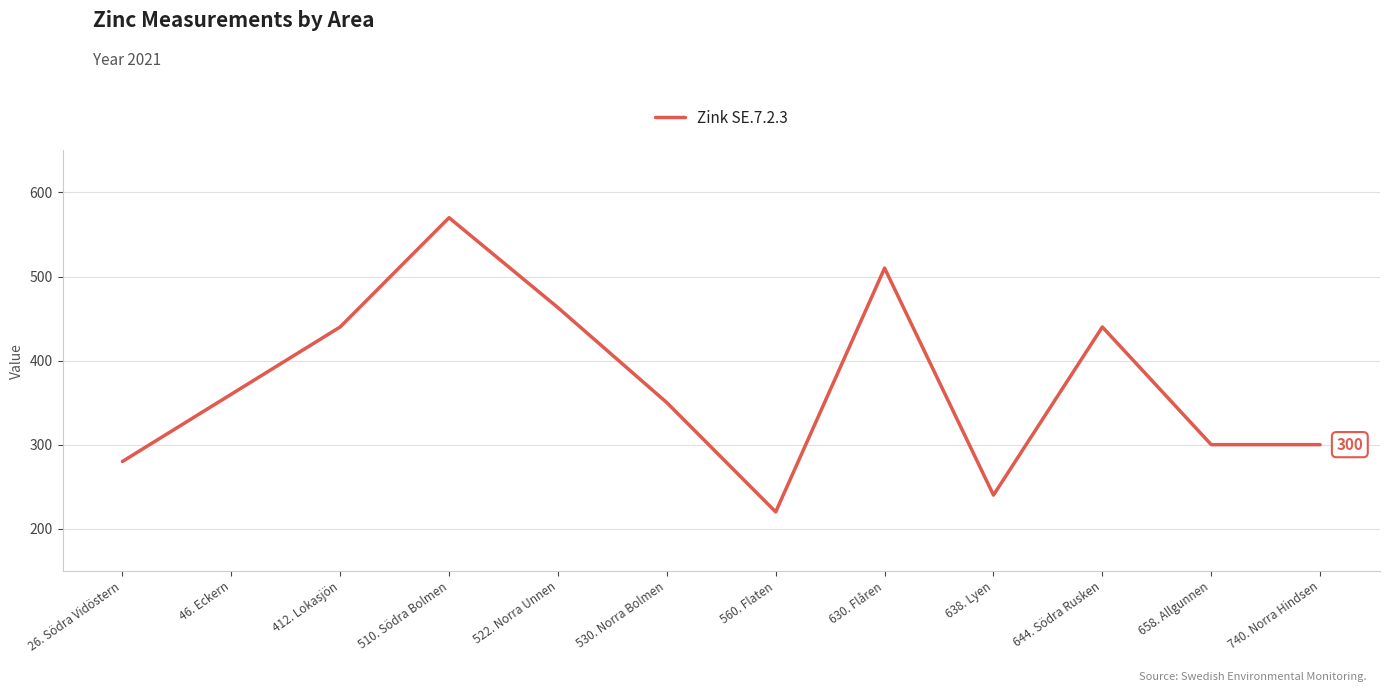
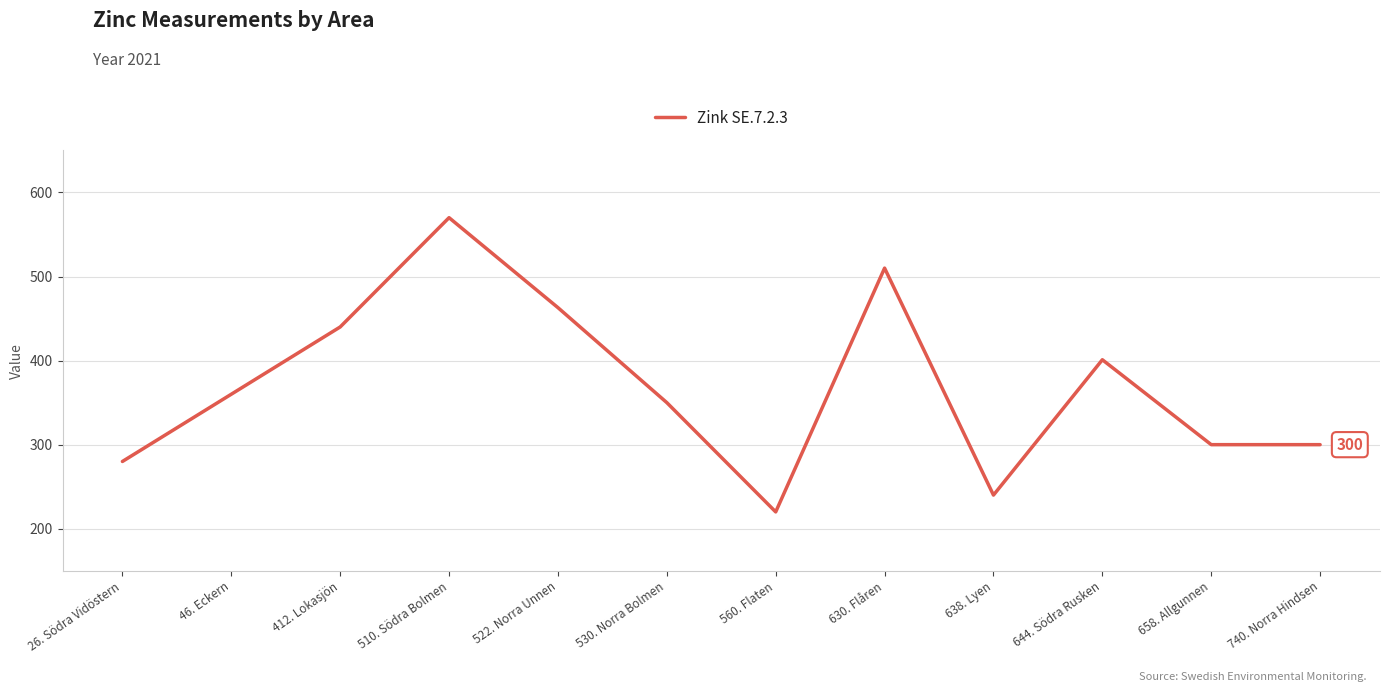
644. Södra Rusken: 440 -> 400
